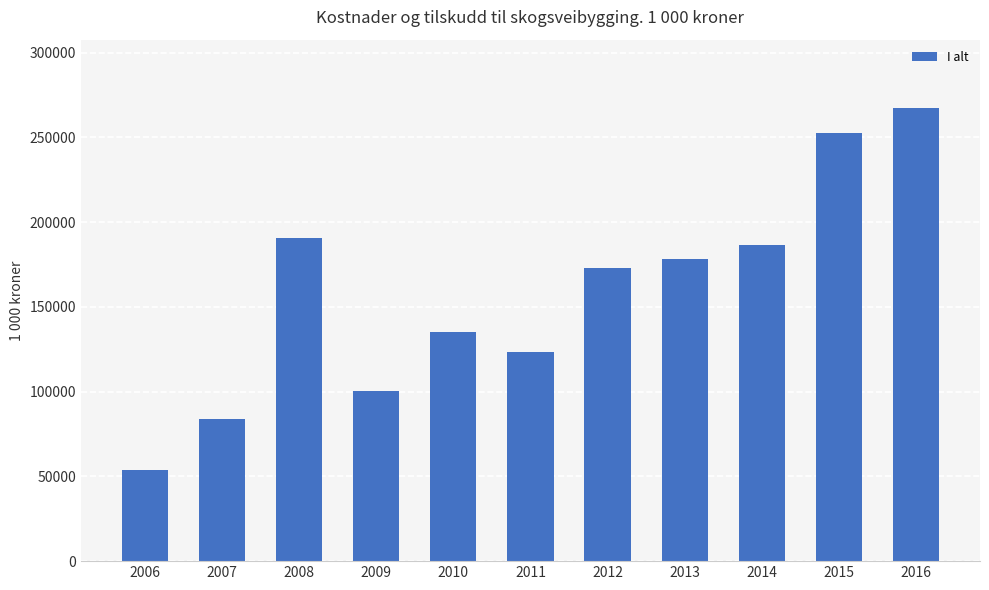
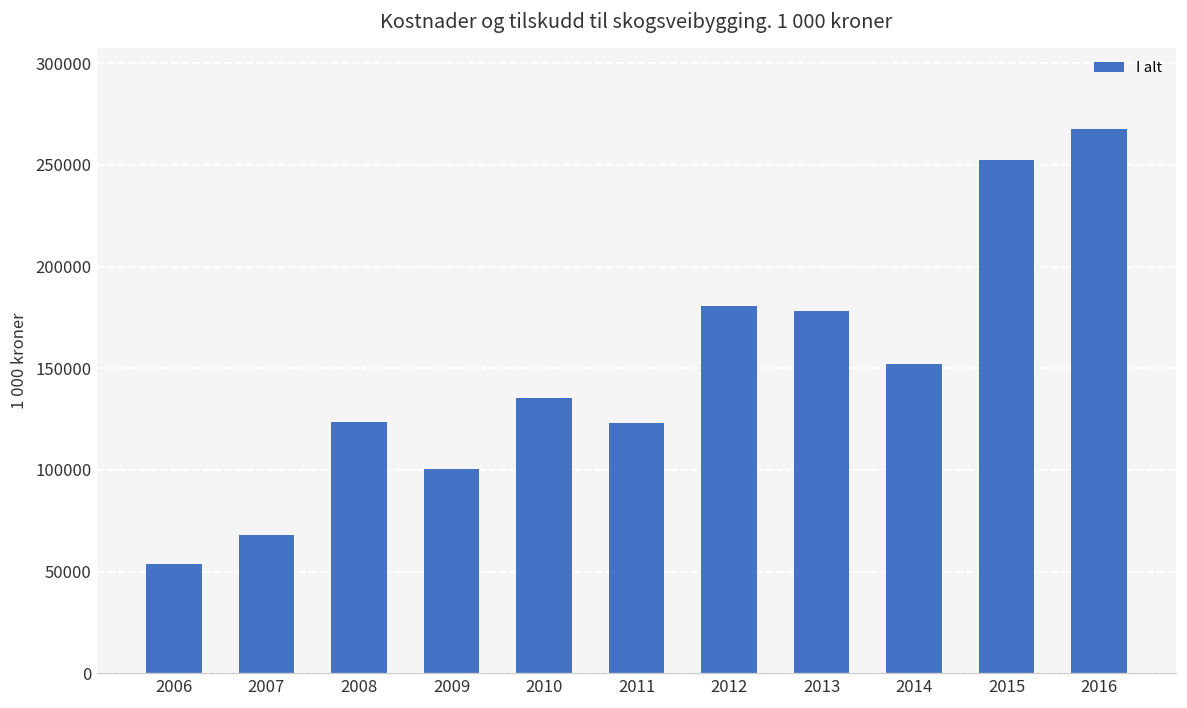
2007: 84000 -> 68000
2008: 191000 -> 124000
2012: 173000 -> 181000
2014: 186000 -> 152000
